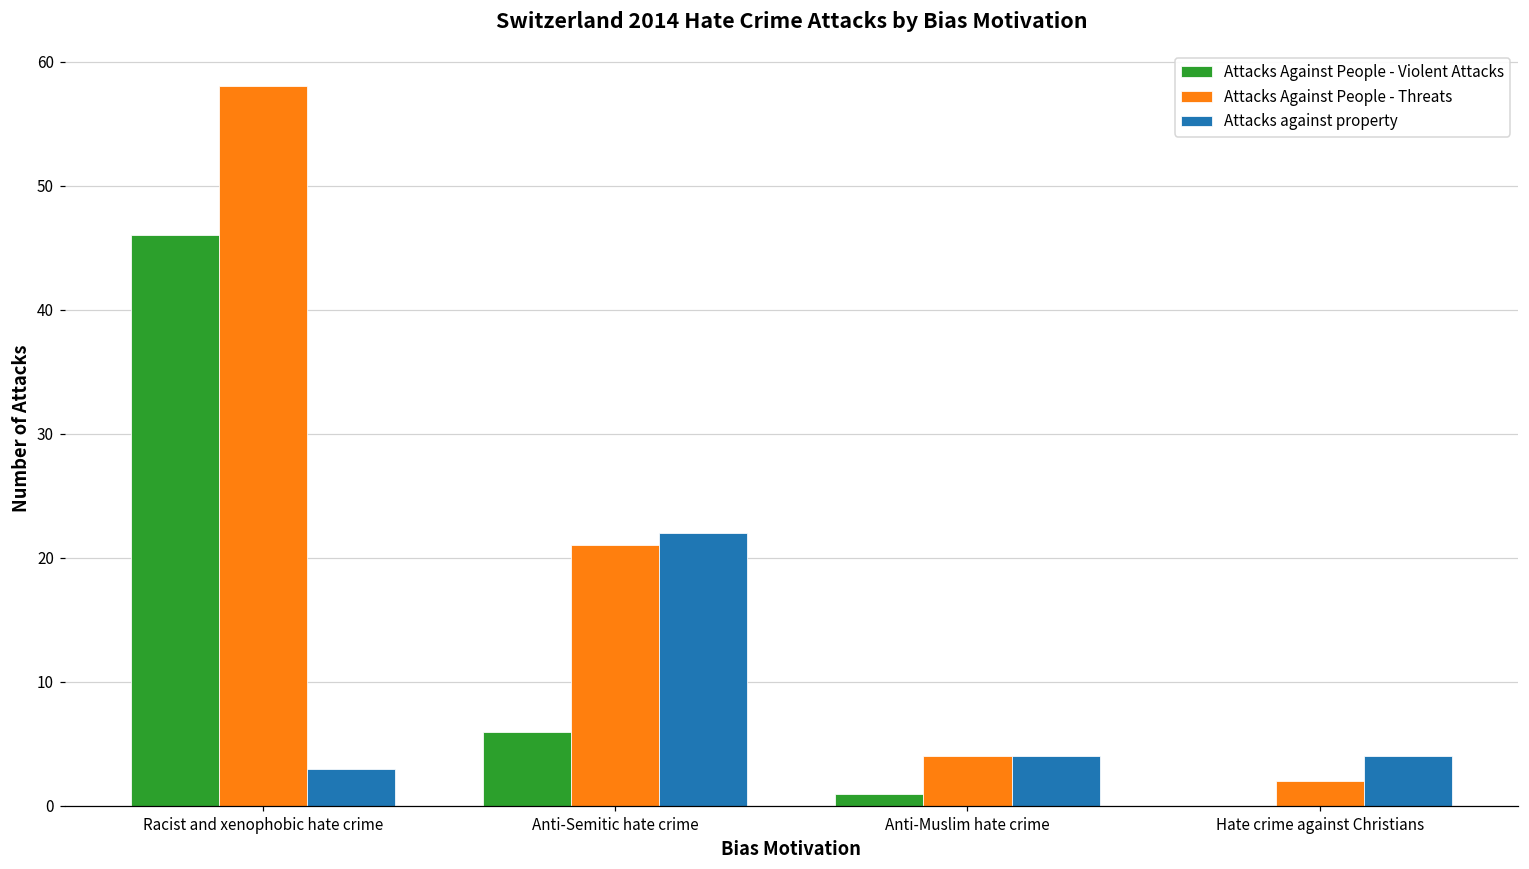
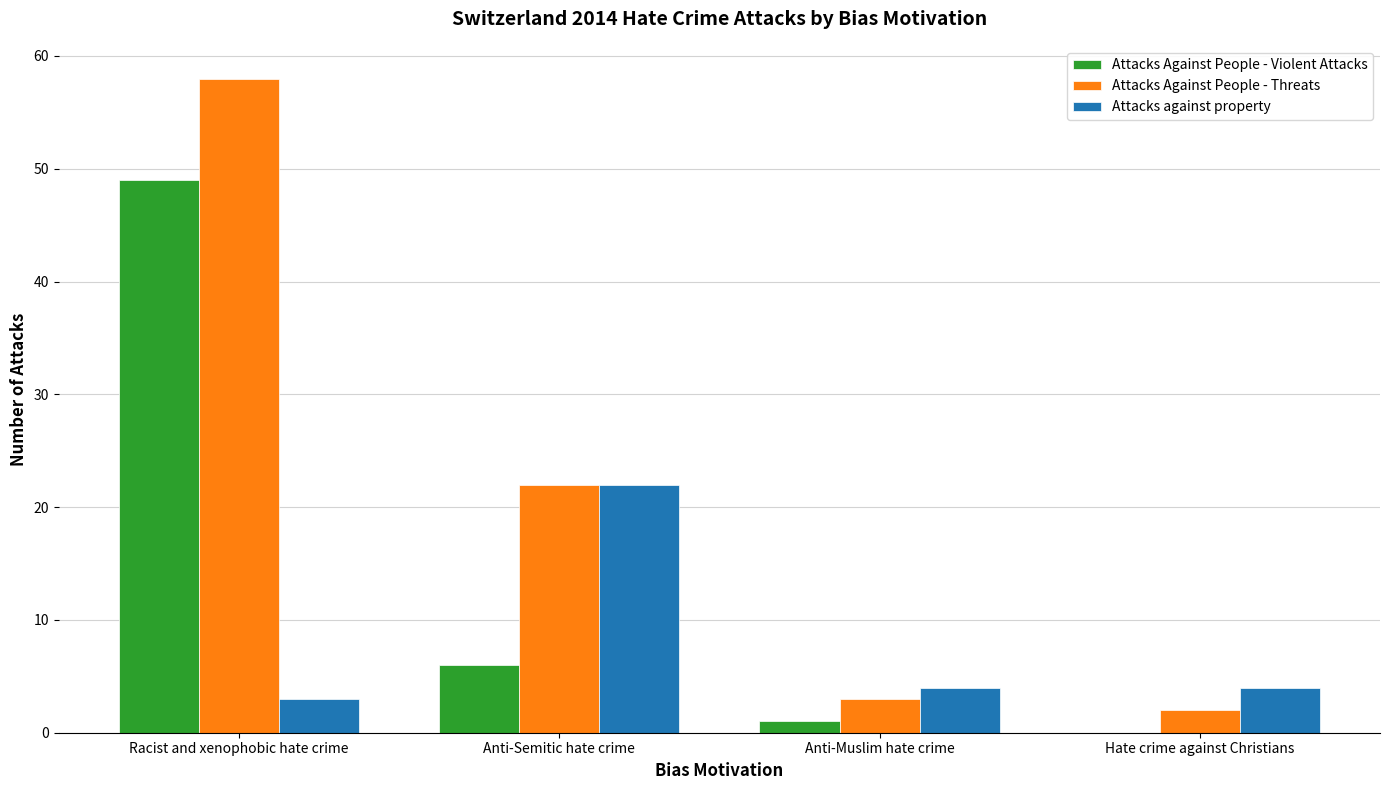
Attacks Against People - Violent Attacks, Racist and xenophobic hate crime: 46 -> 49
Attacks Against People - Threats, Anti-Semitic hate crime: 21 -> 22
Attacks Against People - Threats, Anti-Muslim hate crime: 4 -> 3
